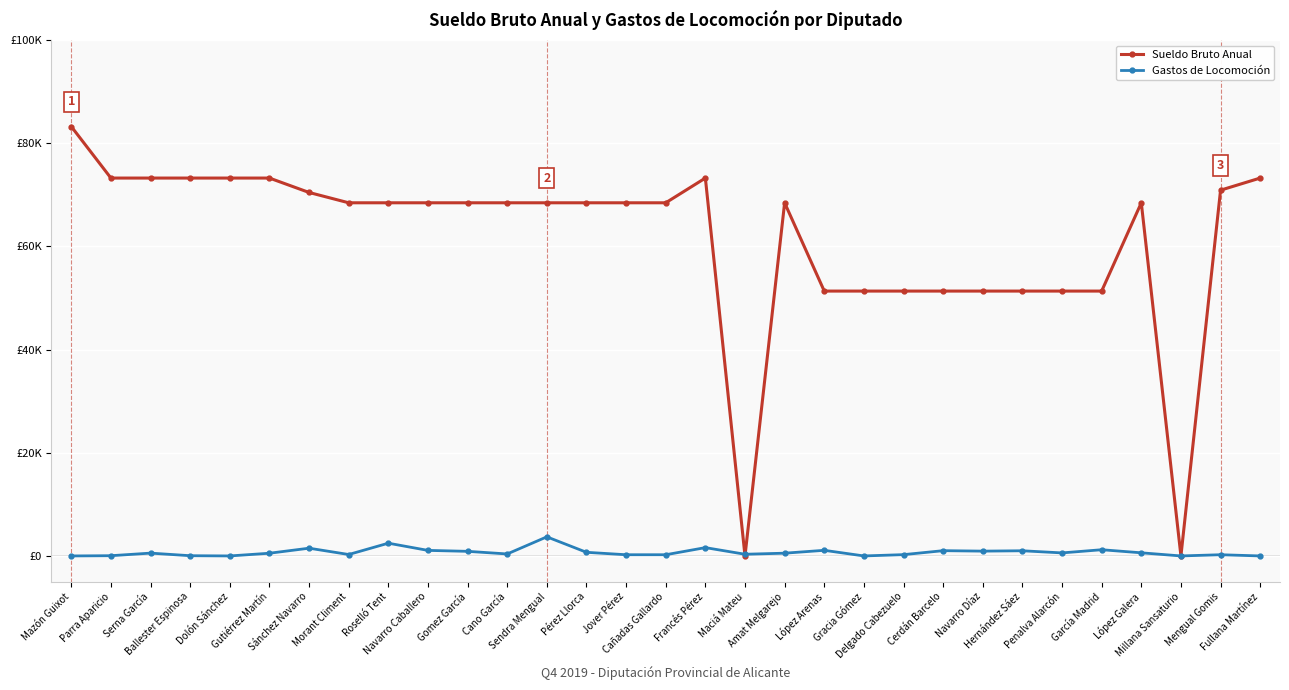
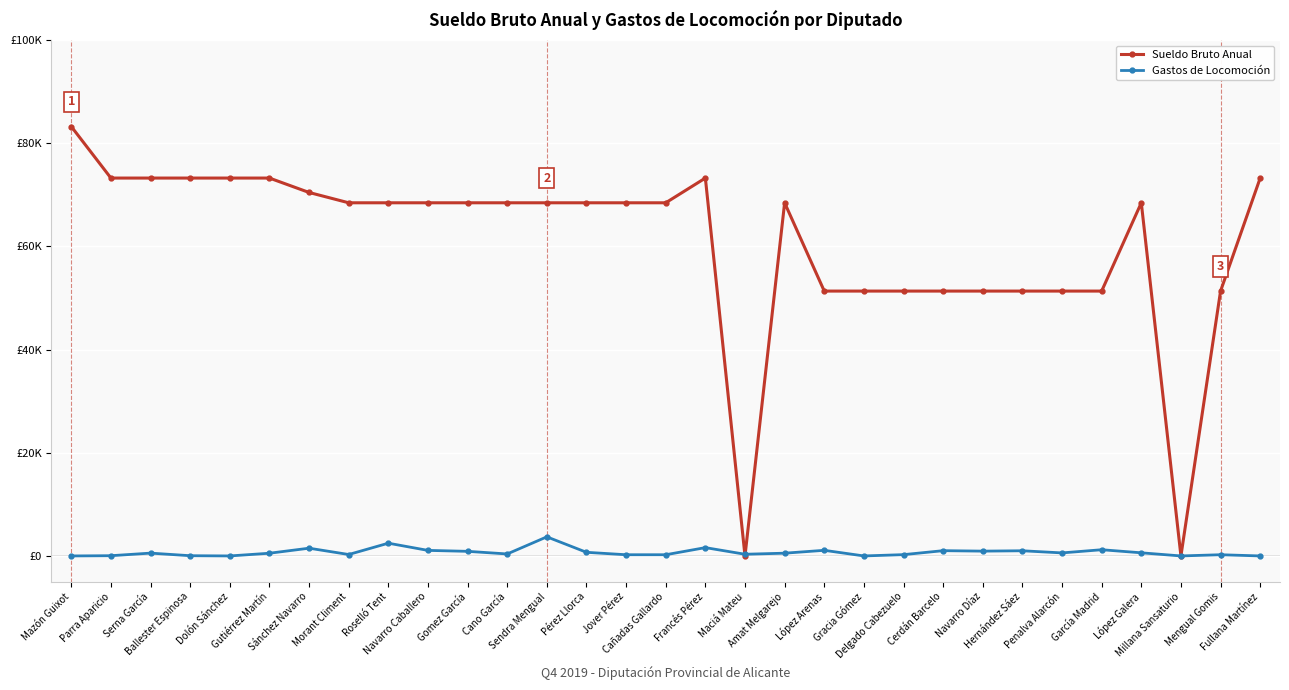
Sueldo Bruto Anual, Mengual Gomis: £71000 -> £51000
